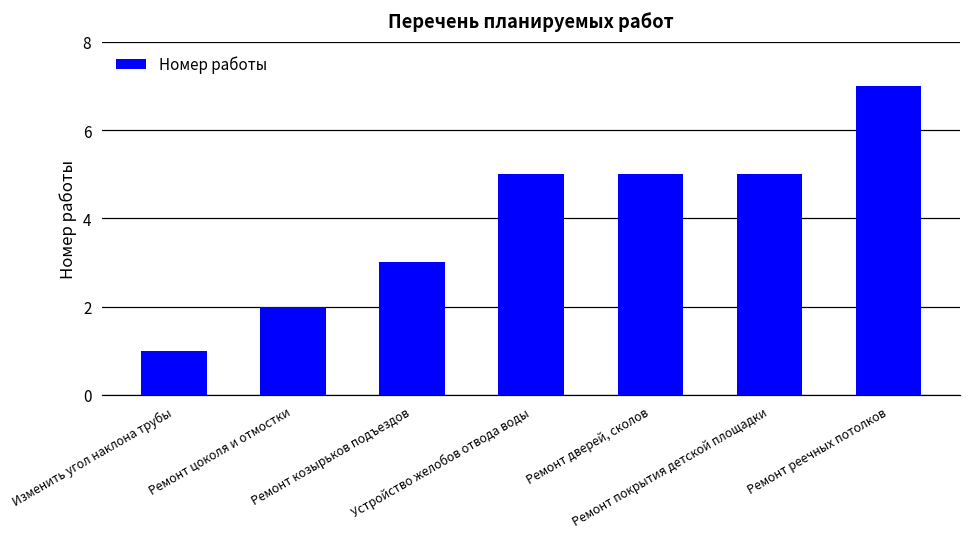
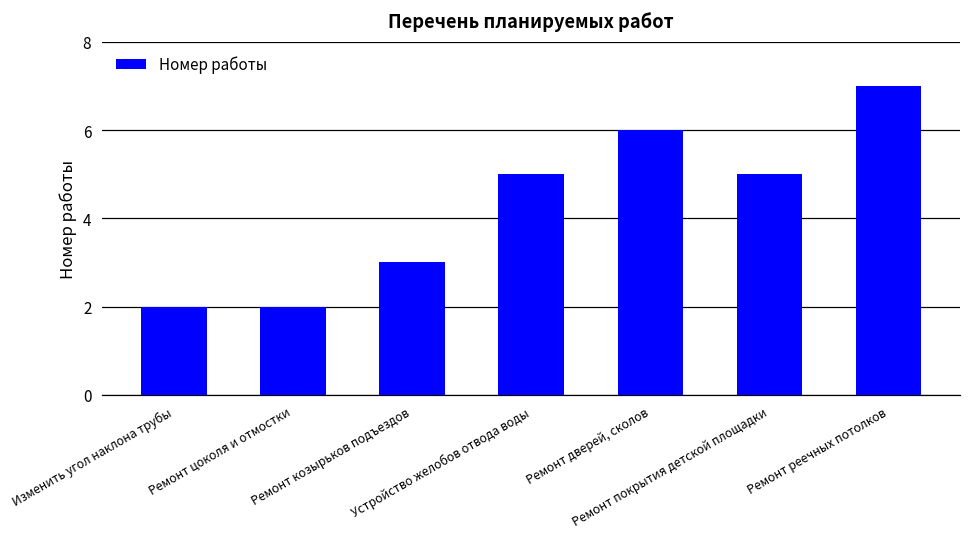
Изменить угол наклона трубы: 1 -> 2
Ремонт дверей, сколов: 5 -> 6
